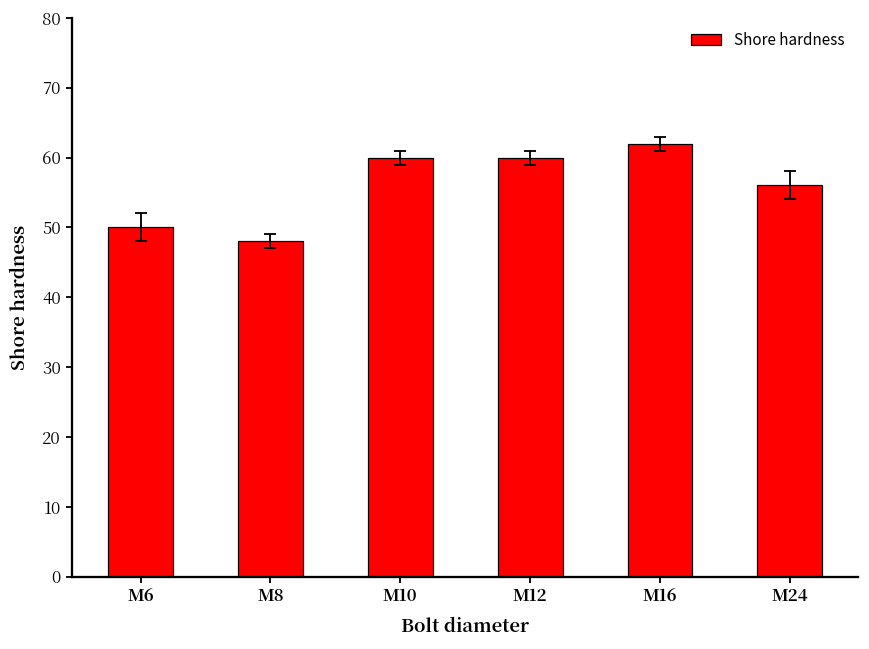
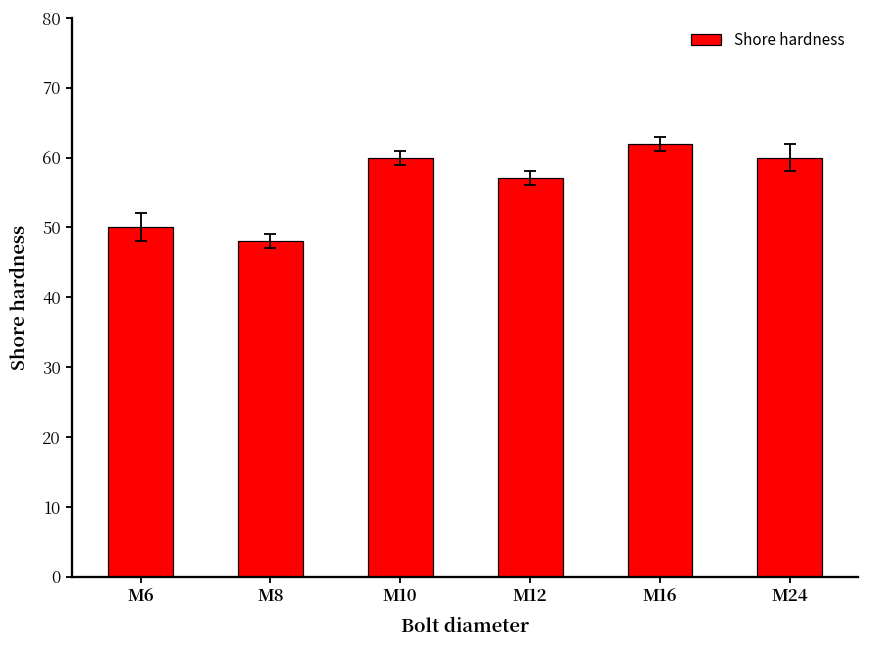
Shore hardness, M12: 60 -> 57
Shore hardness, M24: 56 -> 60
